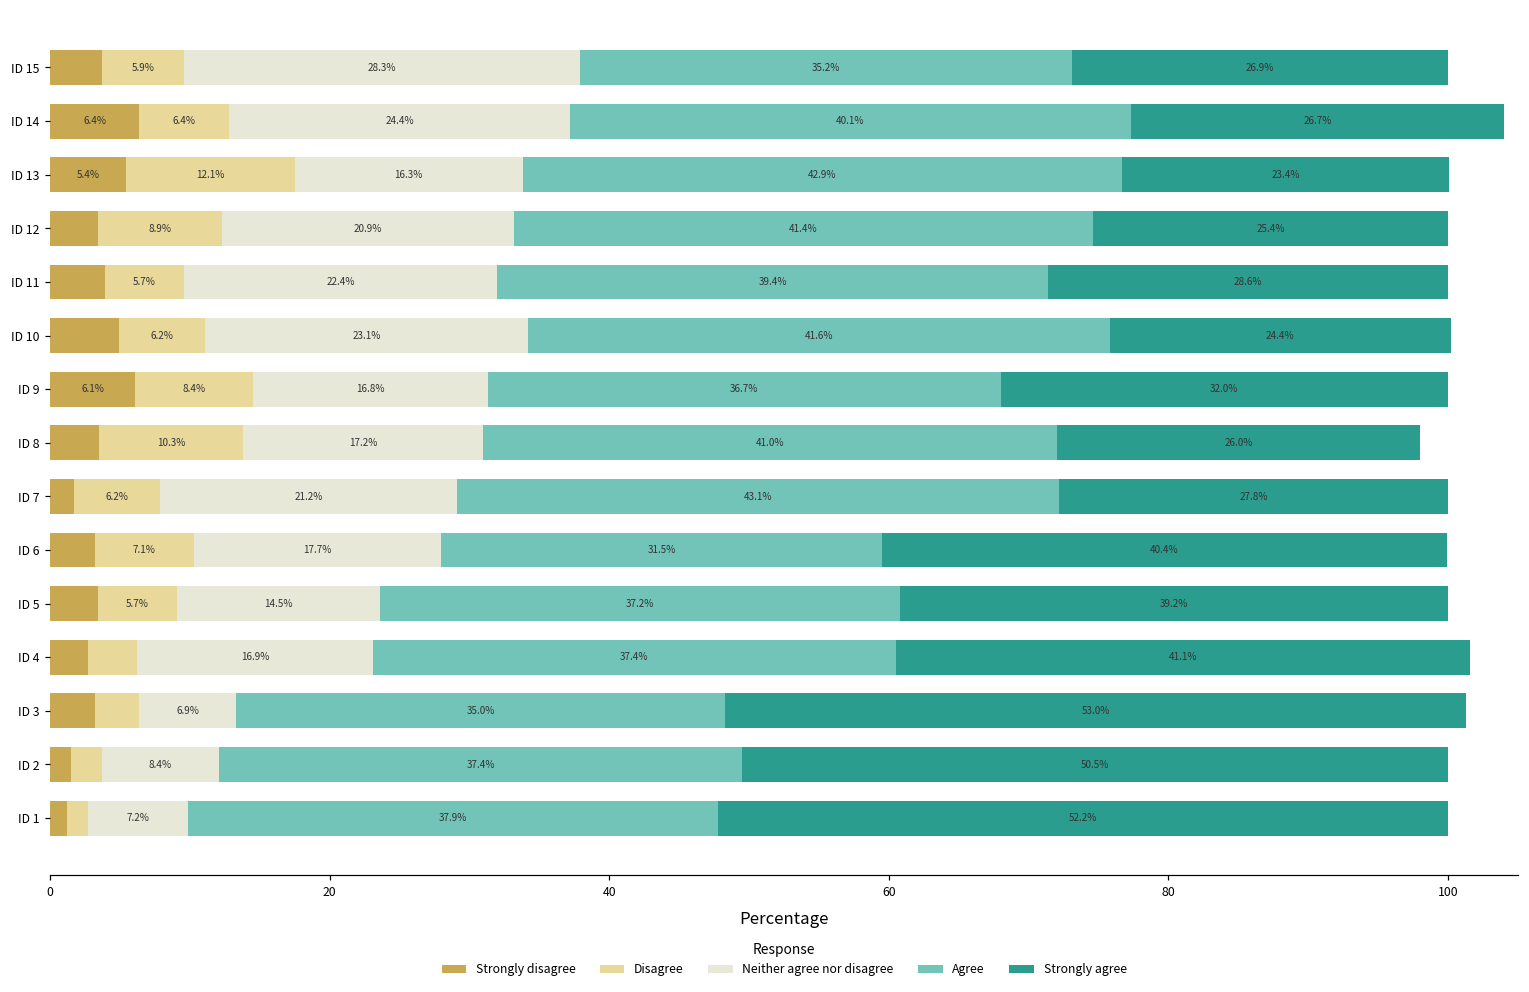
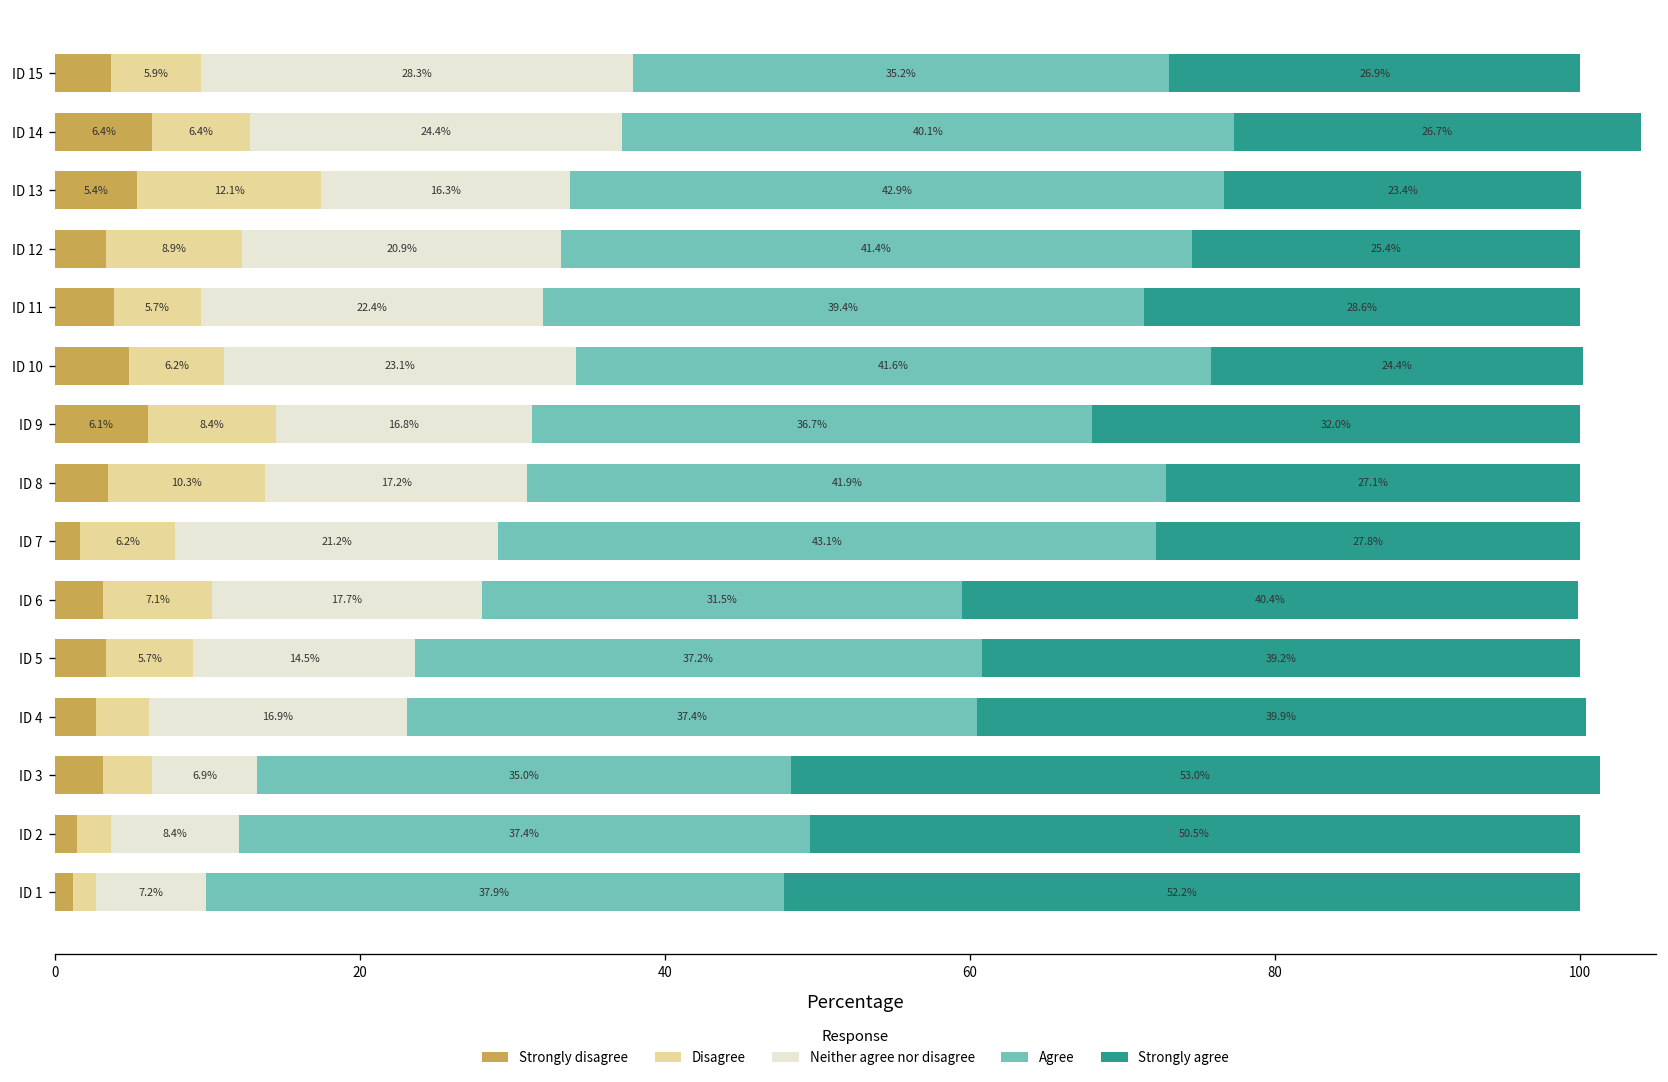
Agree, ID 8: 41.0% -> 41.9%
Strongly agree, ID 8: 26.0% -> 27.1%
Strongly agree, ID 4: 41.1% -> 39.9%
